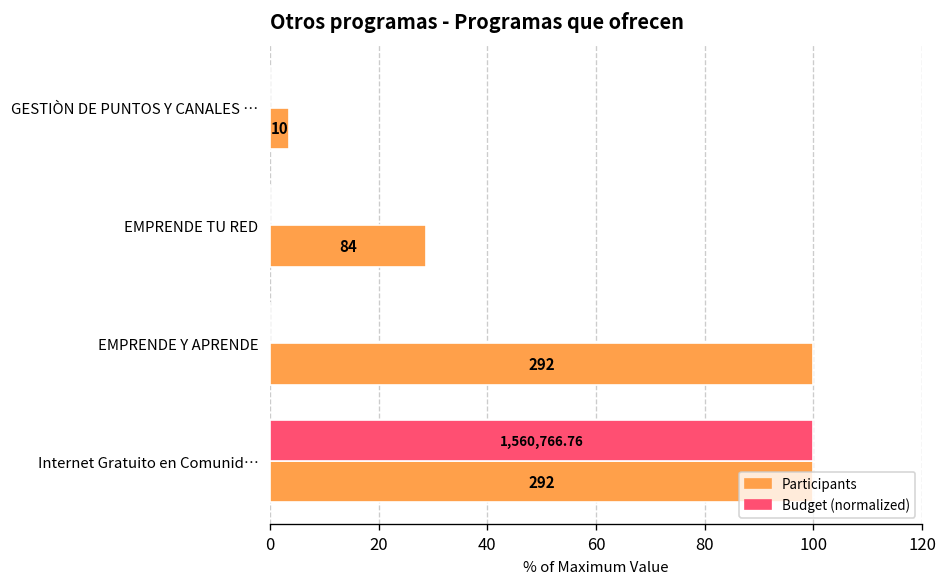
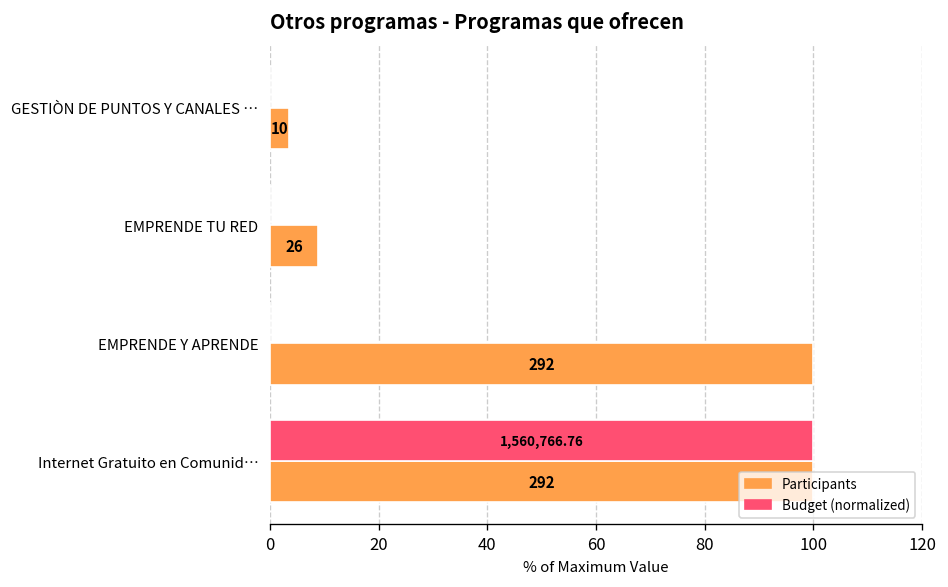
Participants, EMPRENDE TU RED: 84 -> 26
